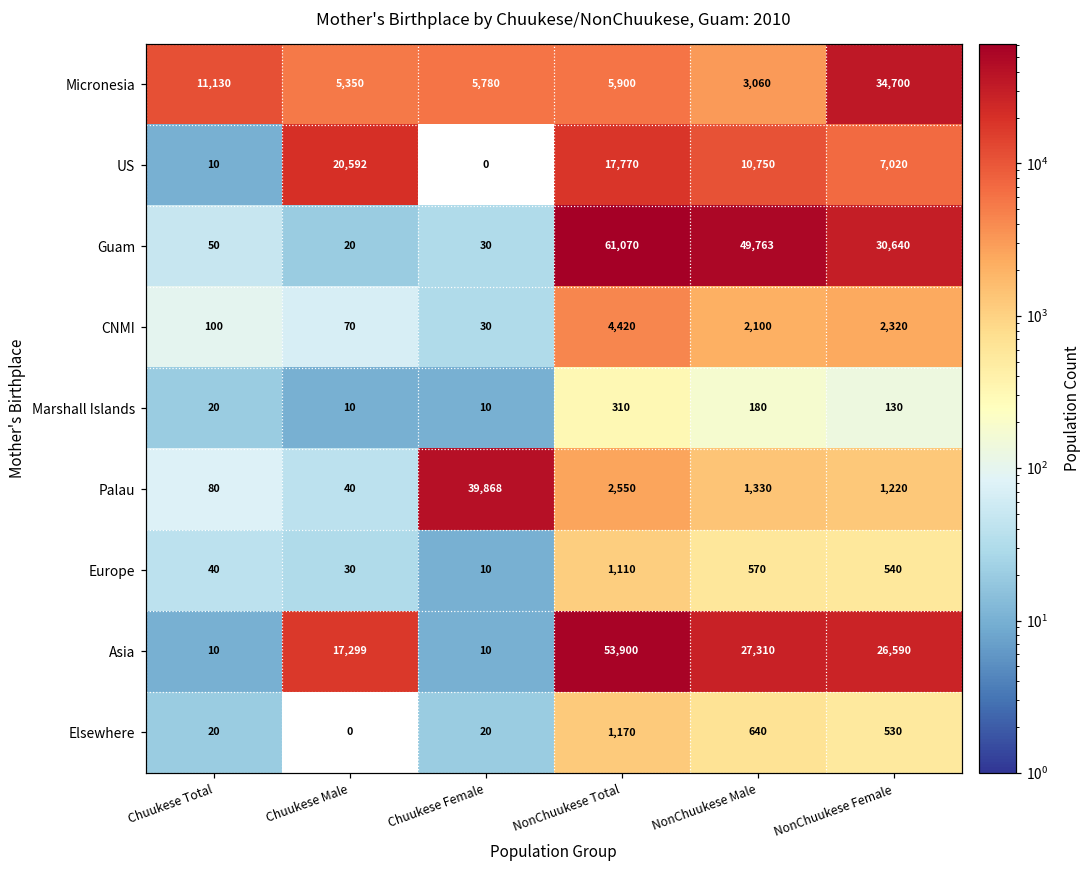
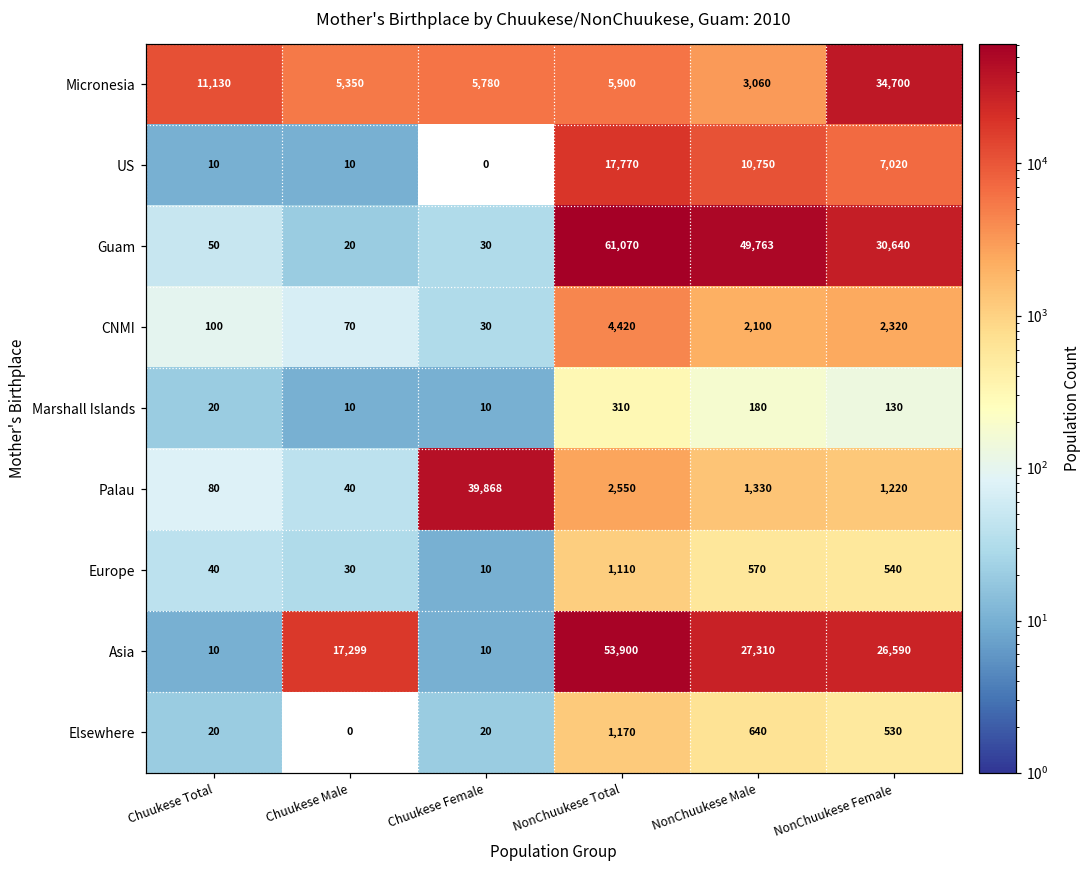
US, Chuukese Male: 20,592 -> 10
